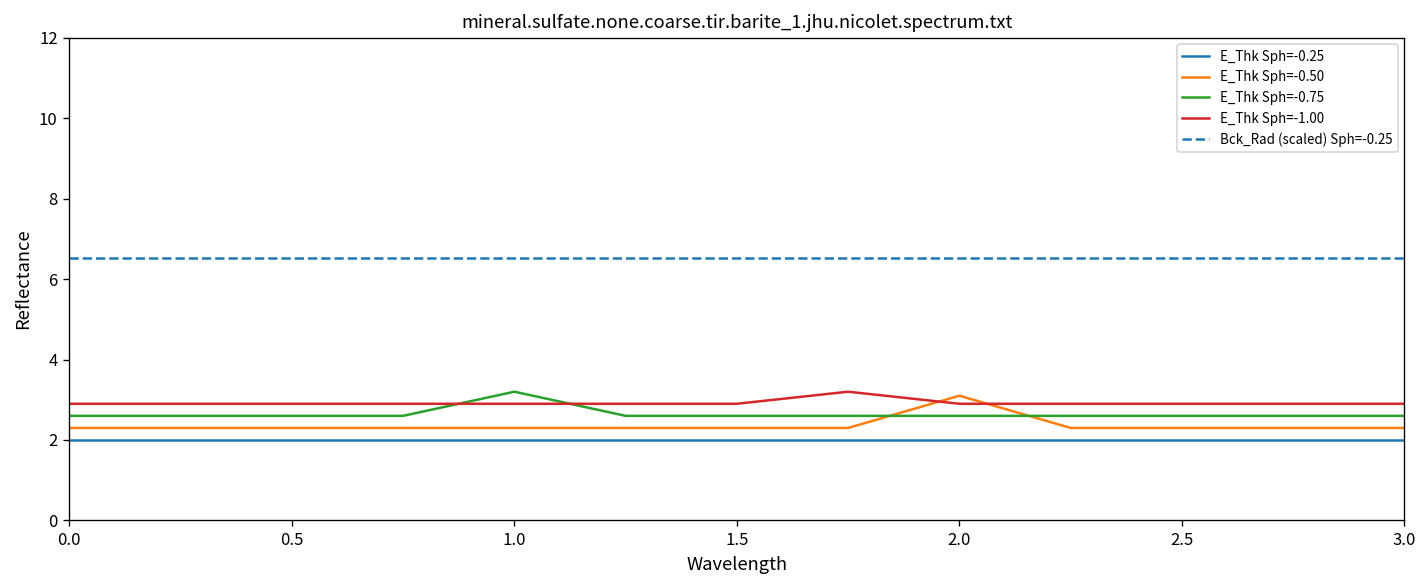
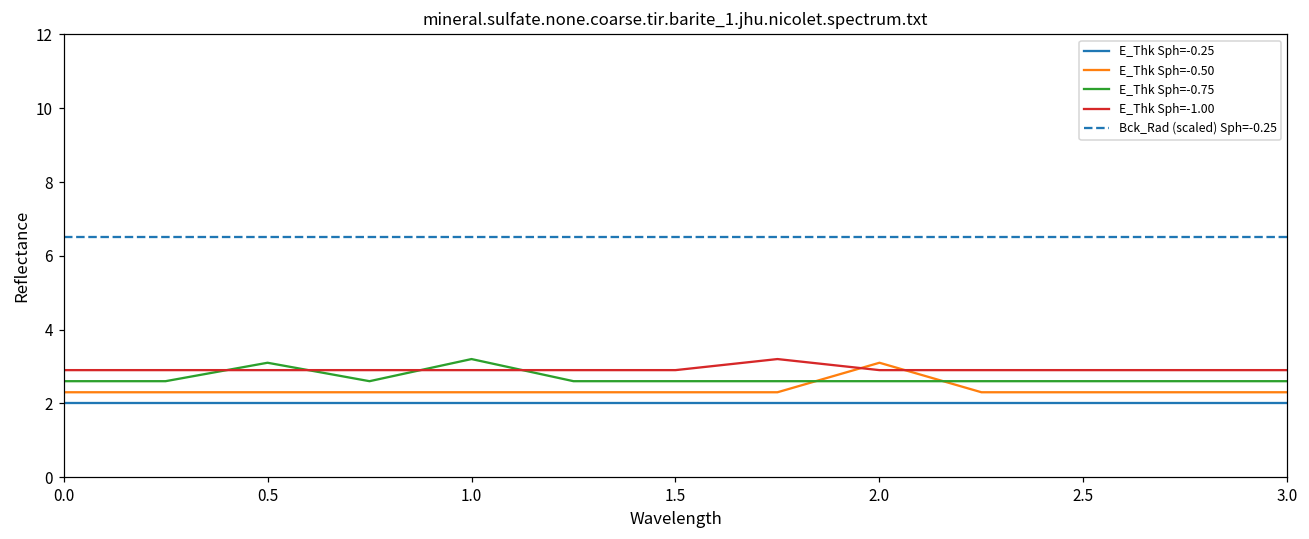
E_Thk Sph=-0.75, 0.5: 2.6 -> 3.1
